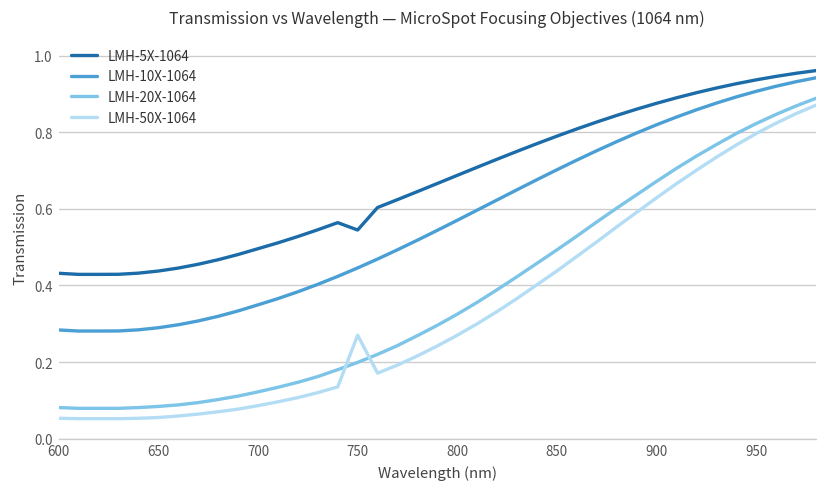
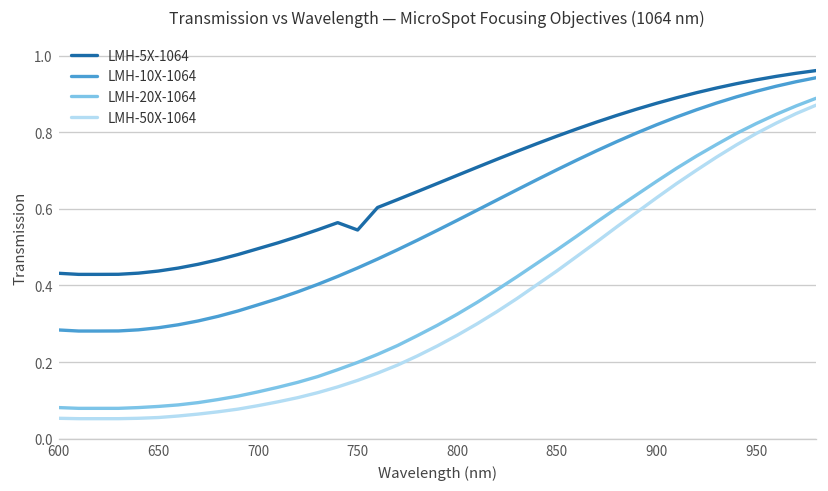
LMH-50X-1064, 750: 0.27 -> 0.15
